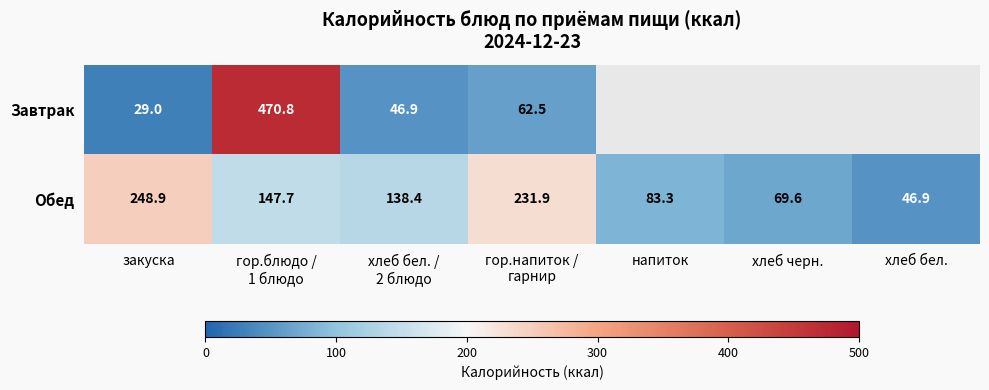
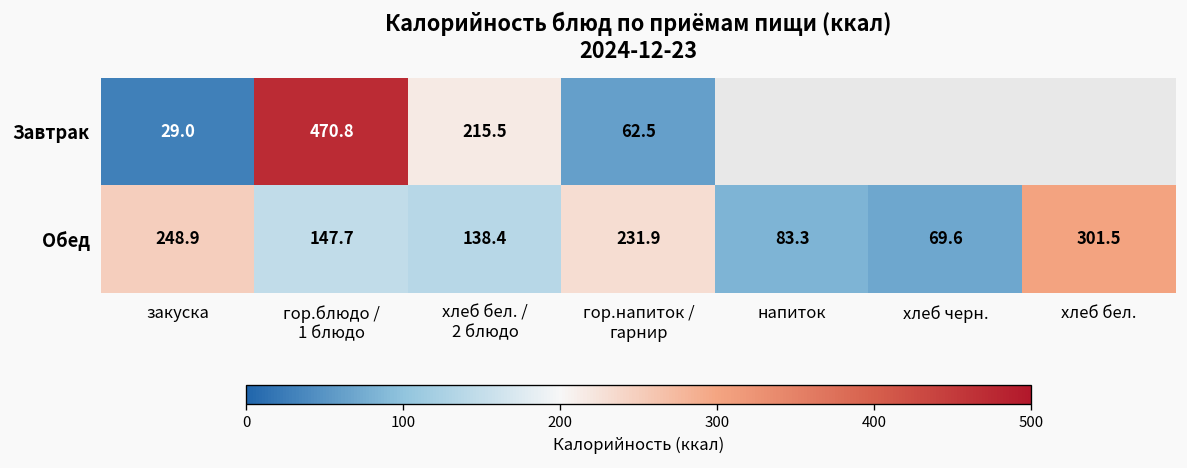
Завтрак, хлеб бел. / 2 блюдо: 46.9 -> 215.5
Обед, хлеб бел.: 46.9 -> 301.5
